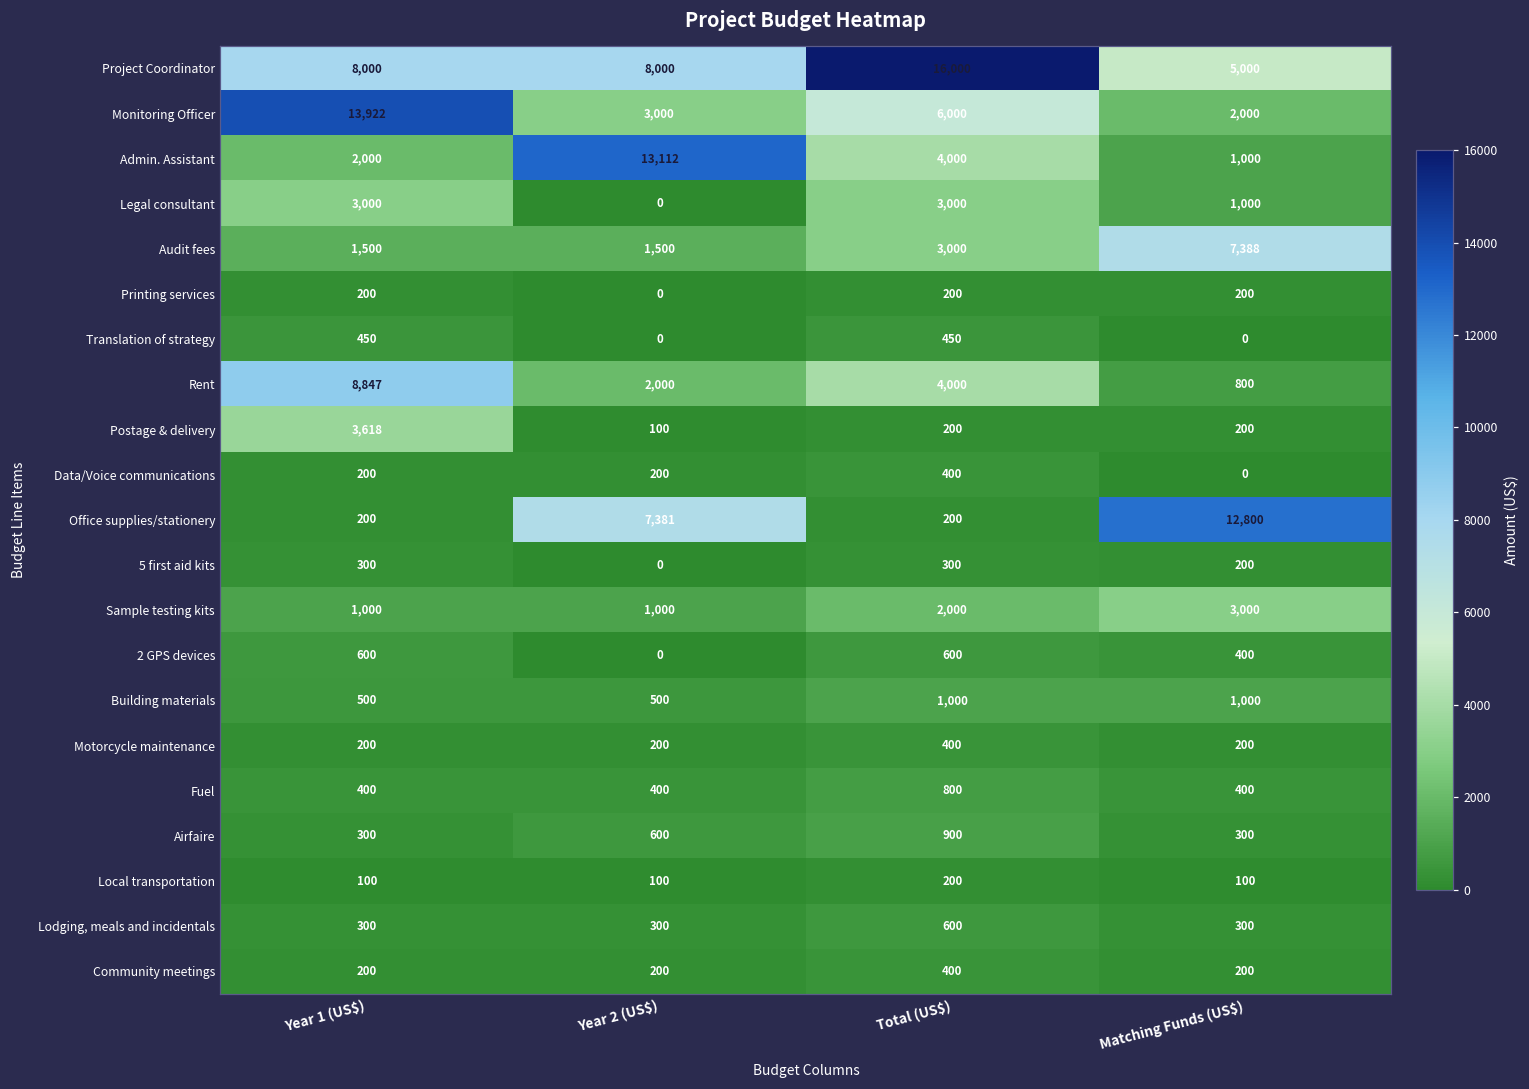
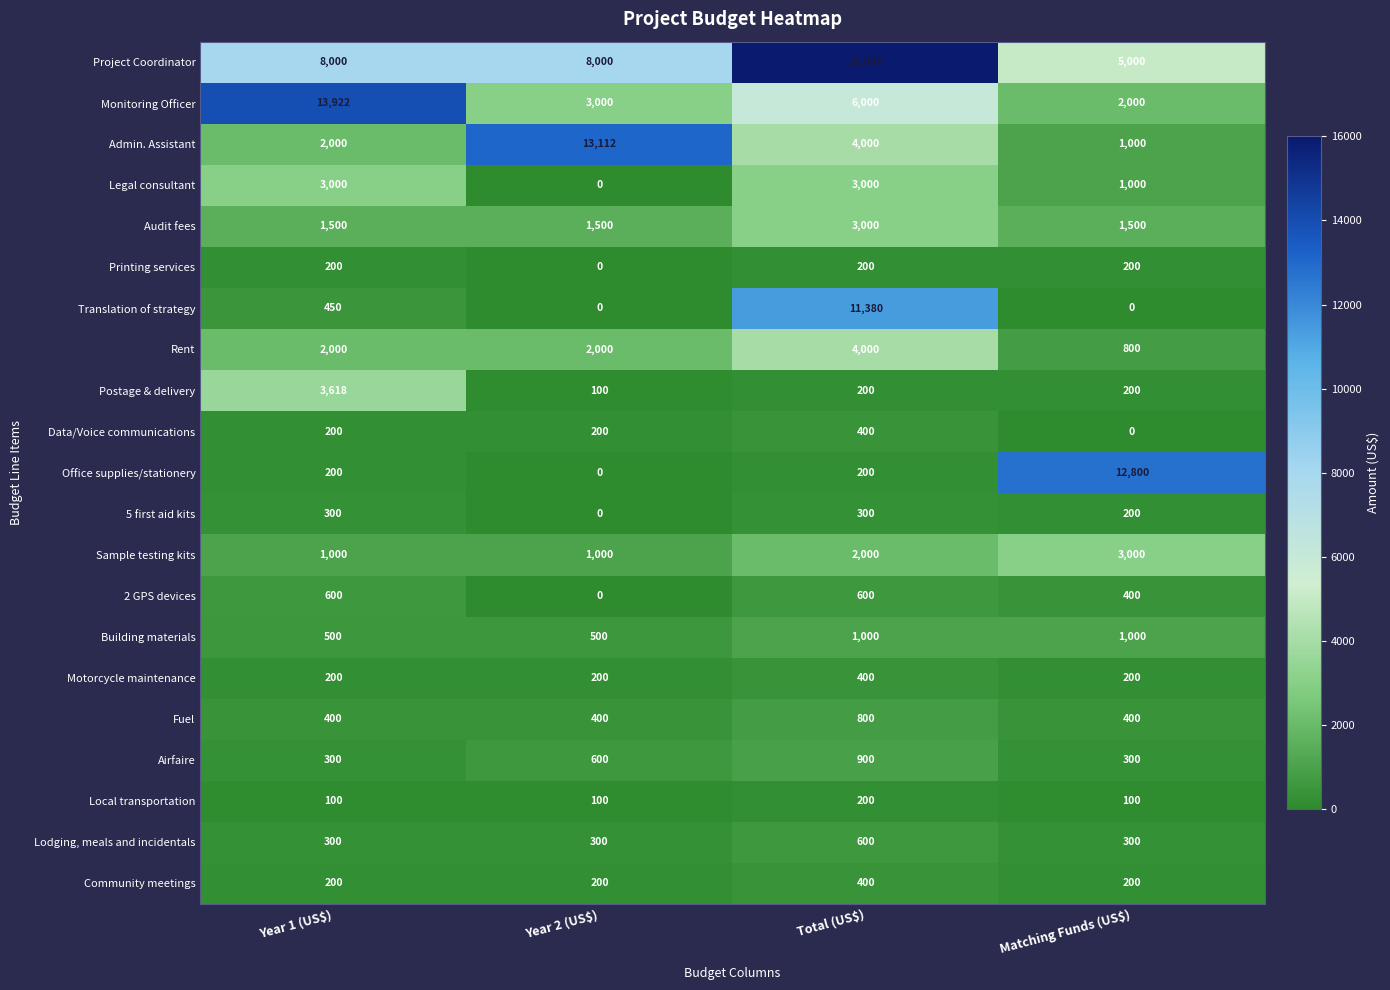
Audit fees, Matching Funds (US$): 7,388 -> 1,500
Translation of strategy, Total (US$): 450 -> 11,380
Rent, Year 1 (US$): 8,847 -> 2,000
Office supplies/stationery, Year 2 (US$): 7,381 -> 0
